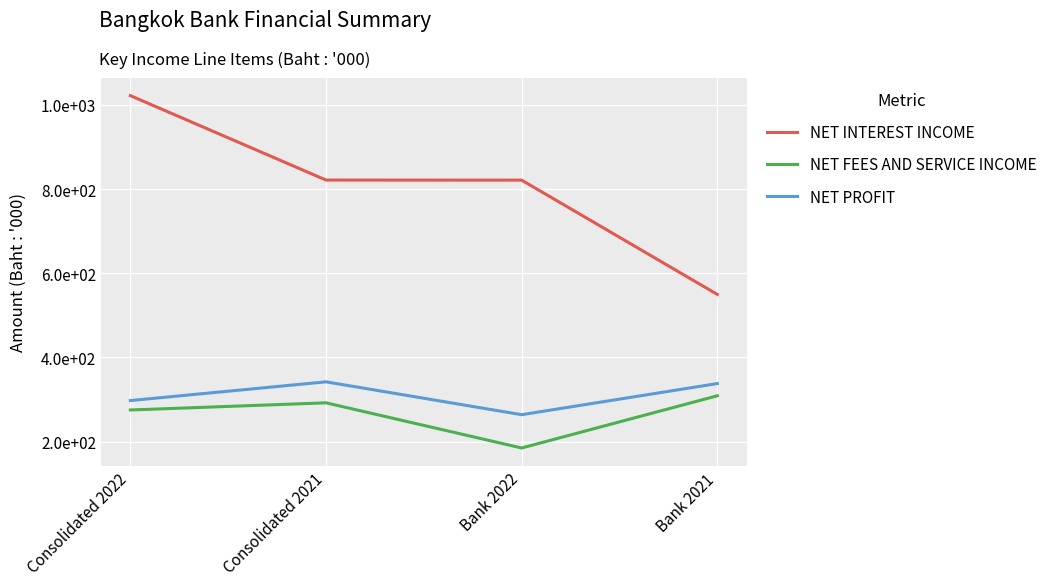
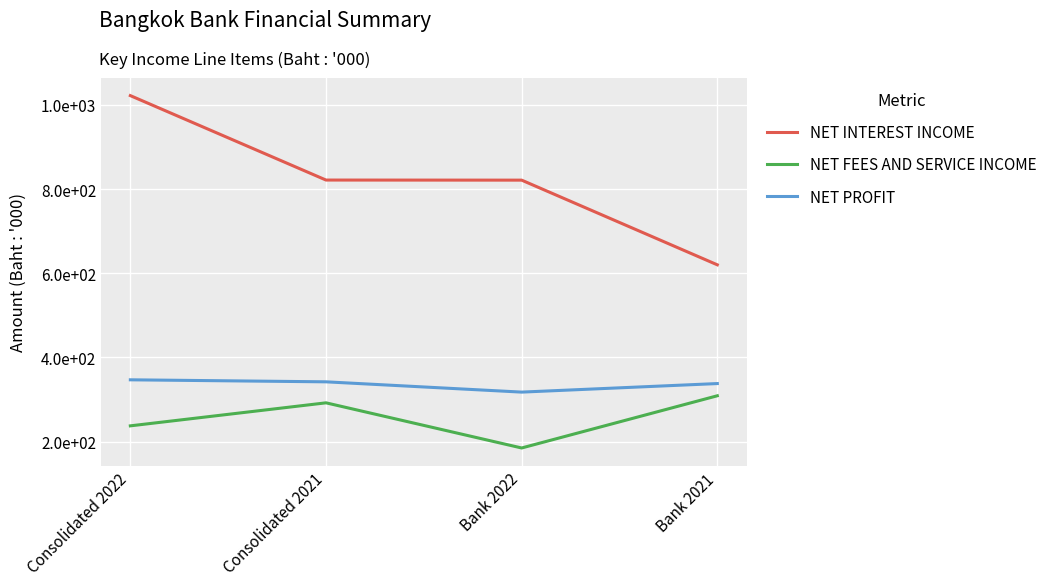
NET FEES AND SERVICE INCOME, Consolidated 2022: 280 -> 240
NET PROFIT, Consolidated 2022: 300 -> 350
NET PROFIT, Bank 2022: 260 -> 320
NET INTEREST INCOME, Bank 2021: 550 -> 620
